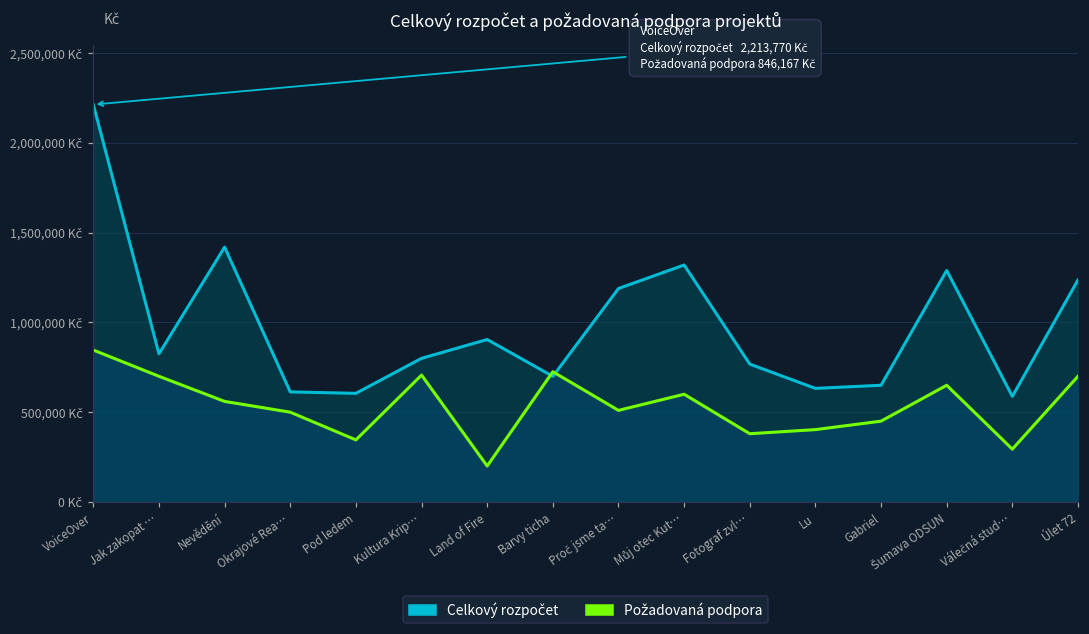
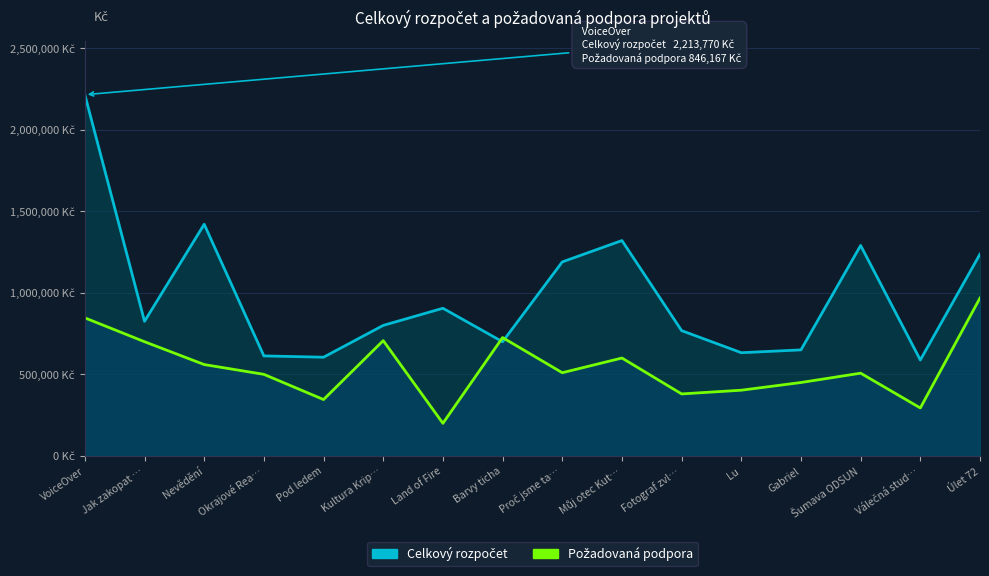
Požadovaná podpora, Šumava ODSUN: 650,000 Kč -> 510,000 Kč
Požadovaná podpora, Úlet 72: 700,000 Kč -> 970,000 Kč
